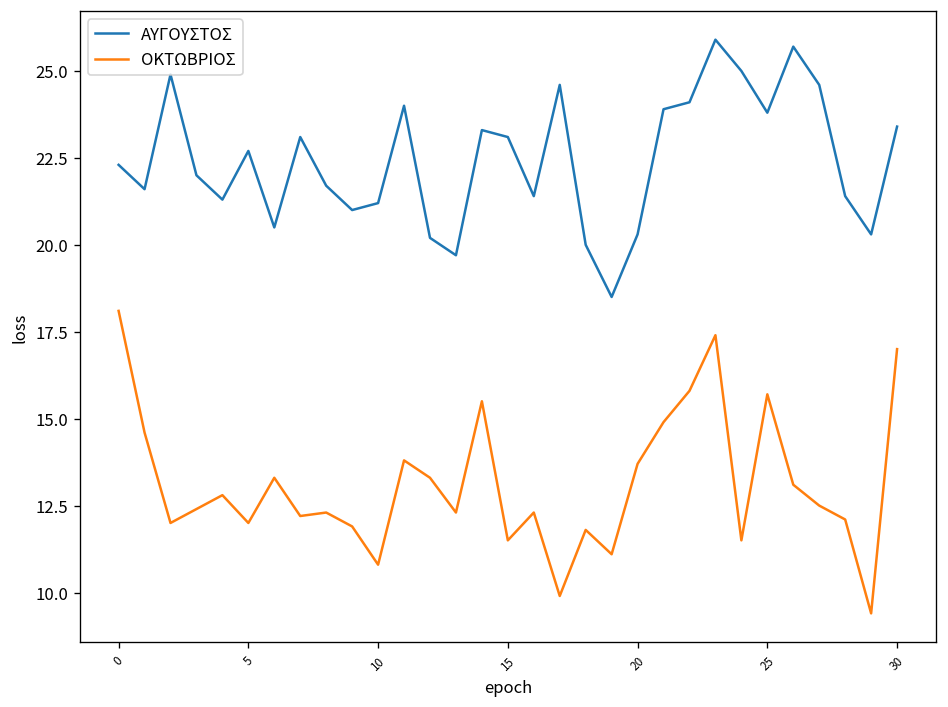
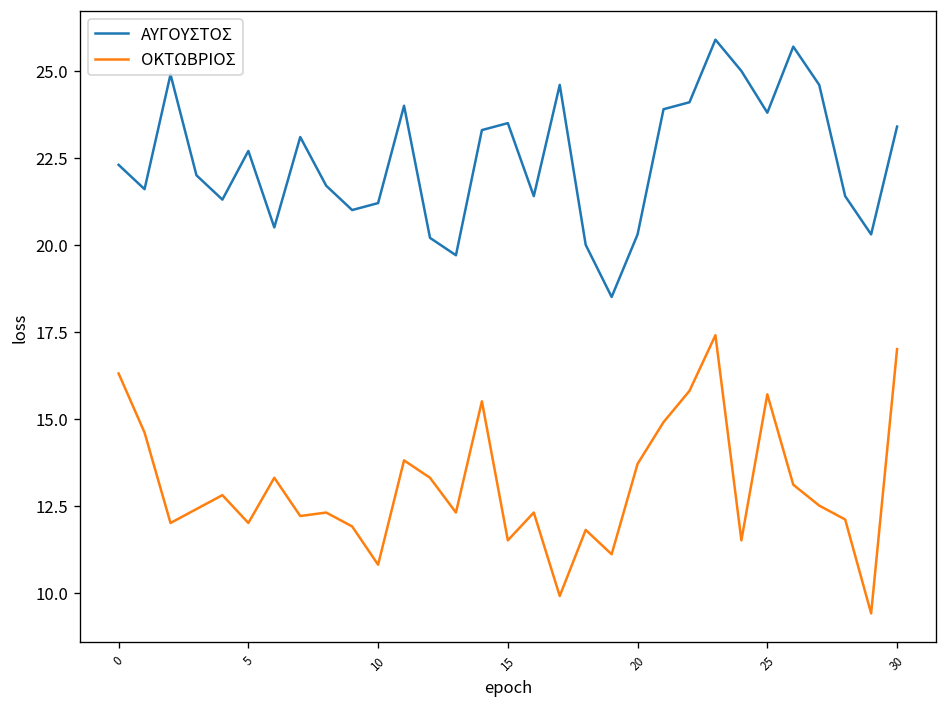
ΟΚΤΩΒΡΙΟΣ, 0: 18.1 -> 16.3
ΑΥΓΟΥΣΤΟΣ, 15: 23.1 -> 23.5
